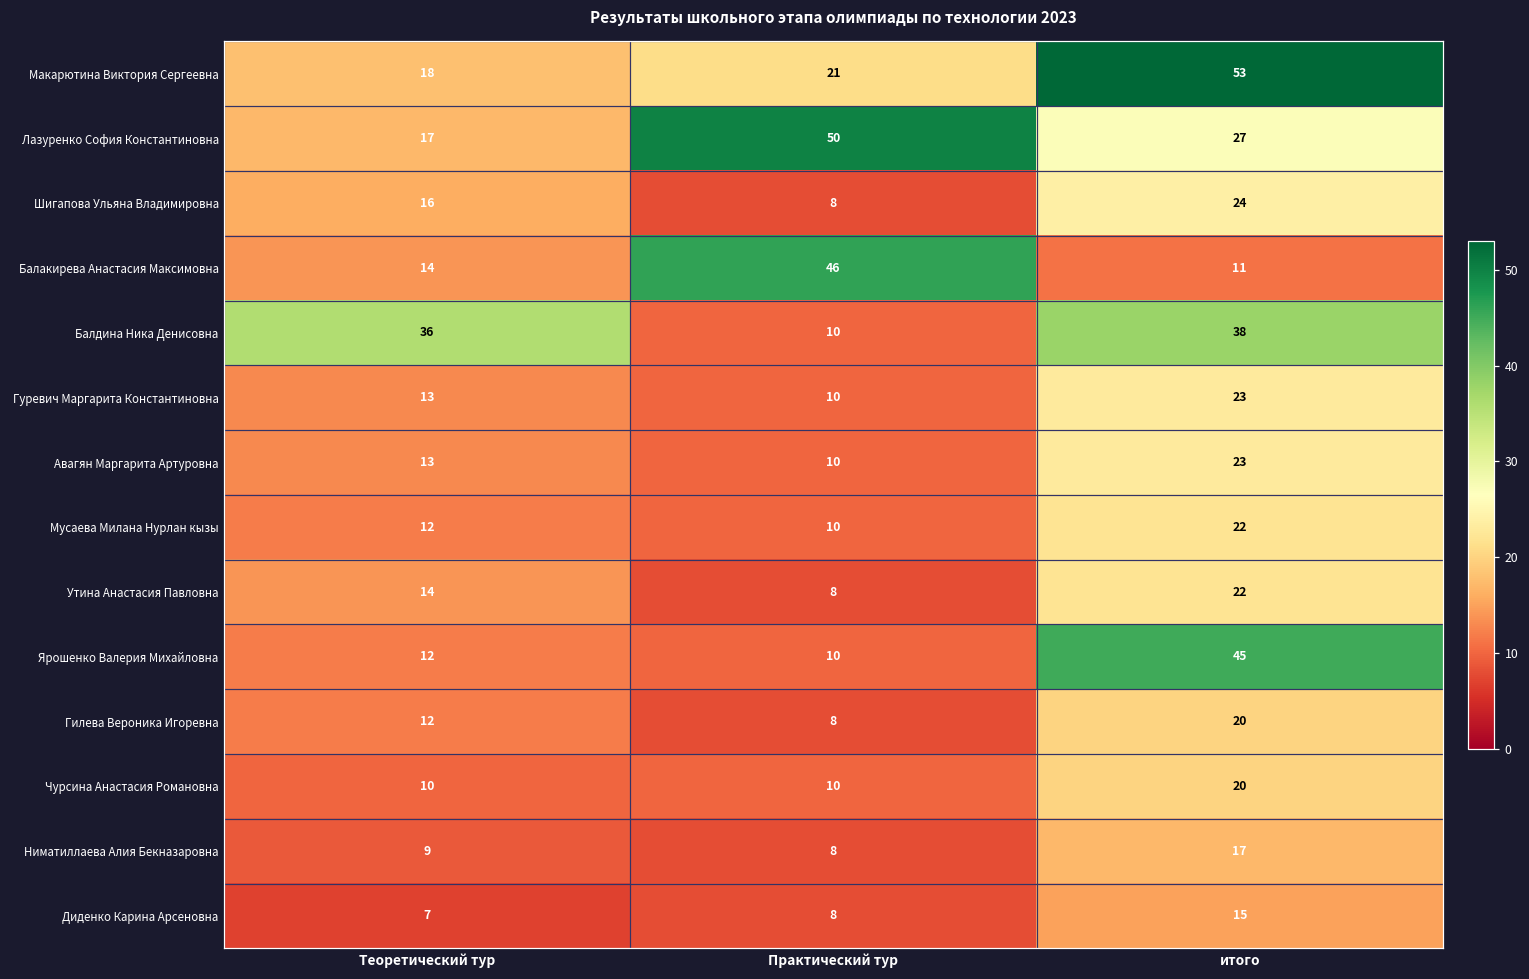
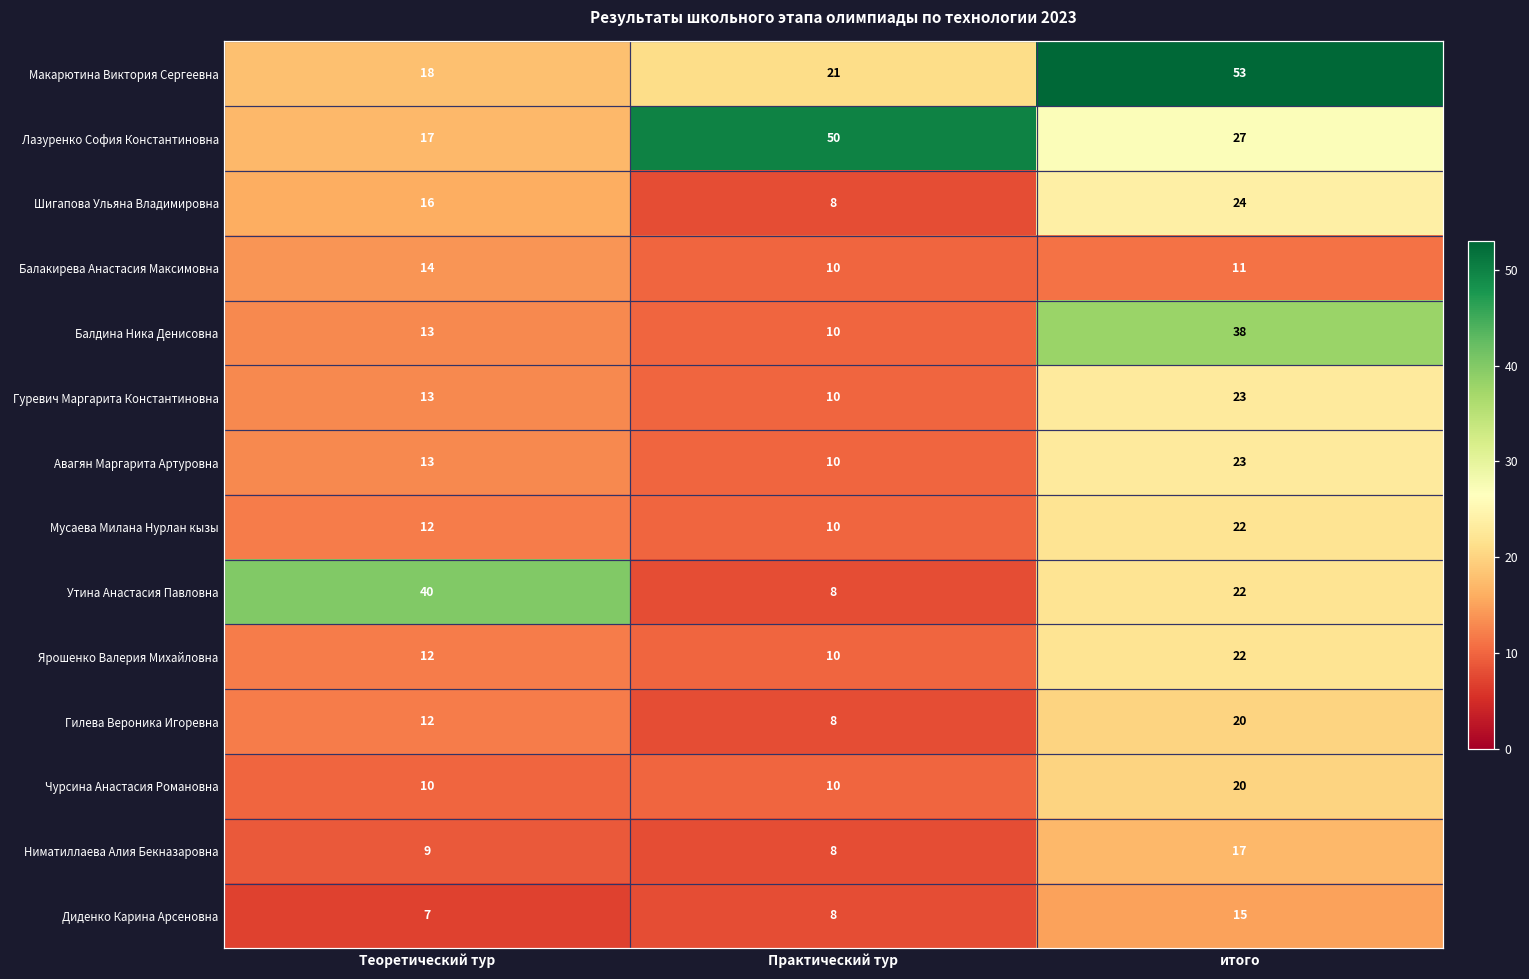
Балакирева Анастасия Максимовна, Практический тур: 46 -> 10
Балдина Ника Денисовна, Теоретический тур: 36 -> 13
Утина Анастасия Павловна, Теоретический тур: 14 -> 40
Ярошенко Валерия Михайловна, итого: 45 -> 22
